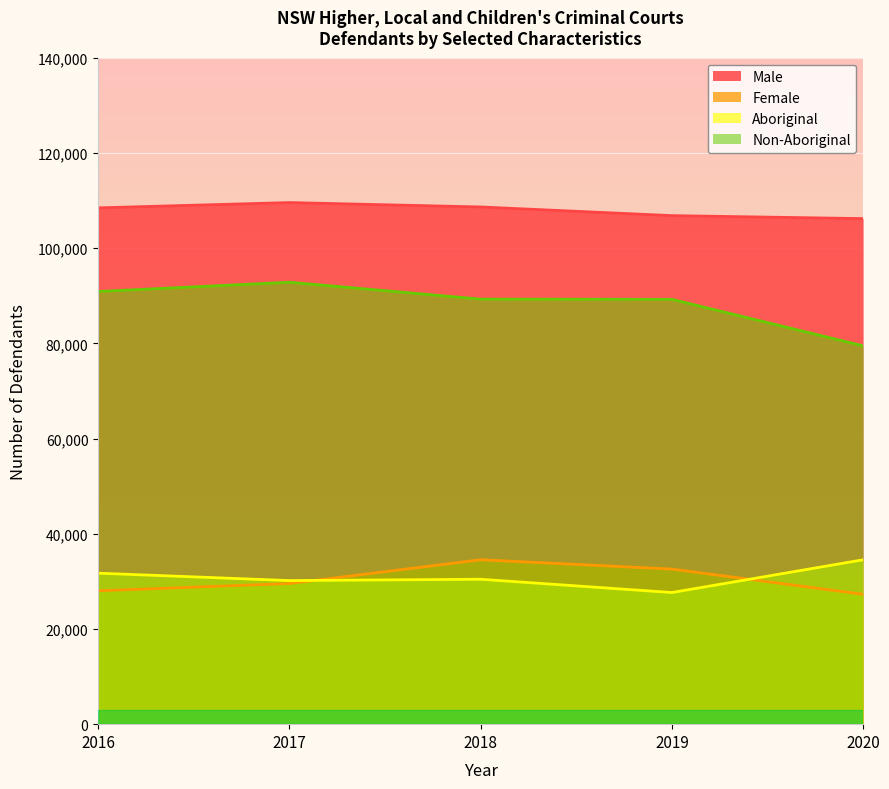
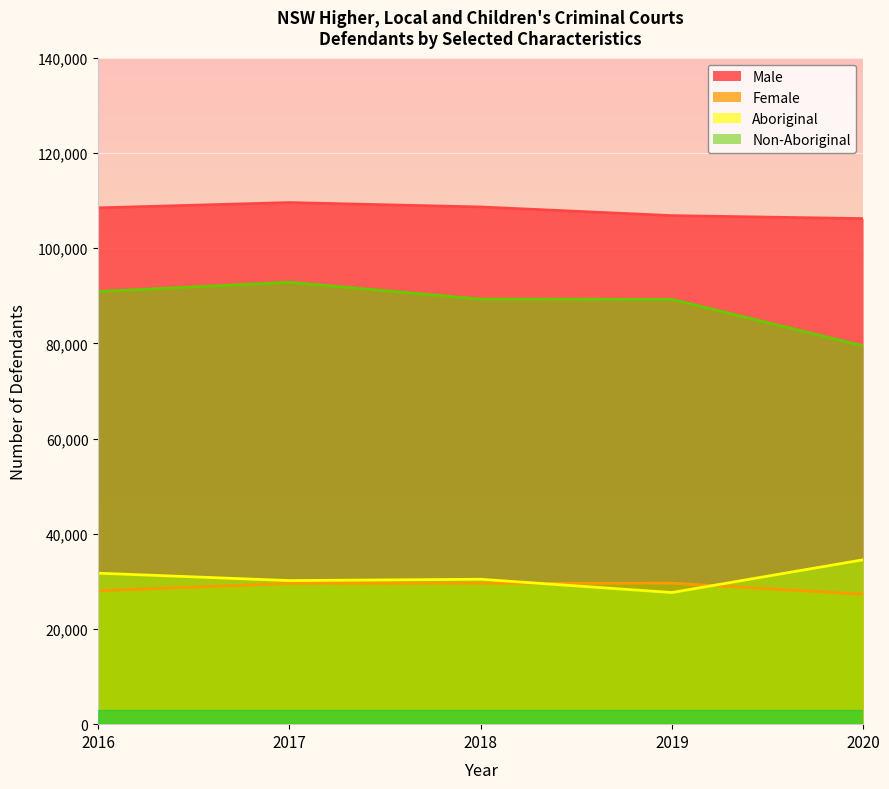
Female, 2018: 35,000 -> 30,000
Female, 2019: 33,000 -> 30,000
